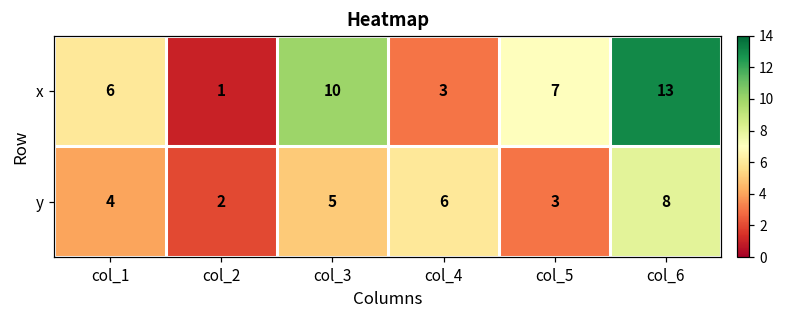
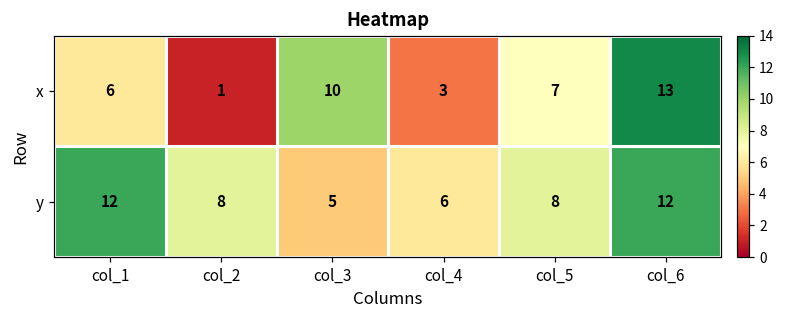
y, col_1: 4 -> 12
y, col_2: 2 -> 8
y, col_5: 3 -> 8
y, col_6: 8 -> 12
